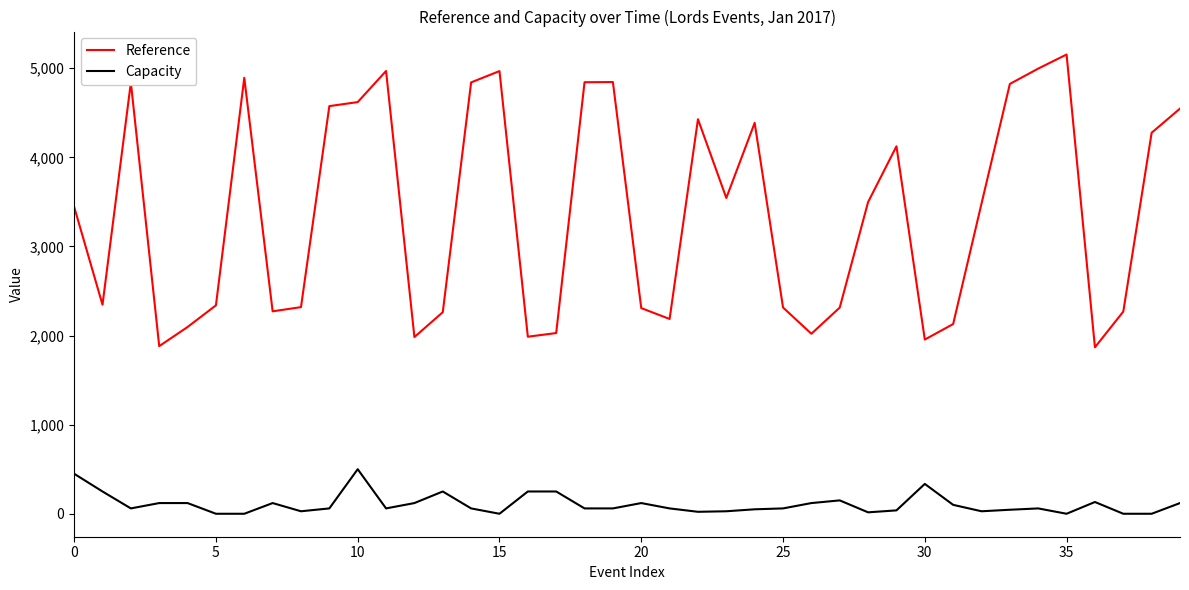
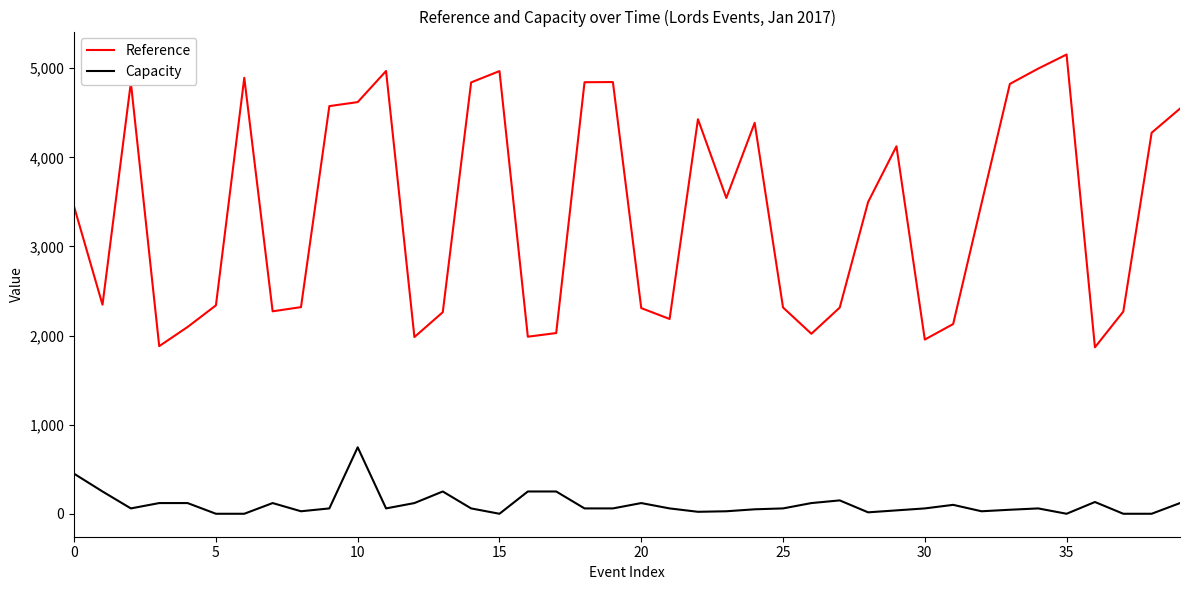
Capacity, 10: 500 -> 700
Capacity, 30: 300 -> 100
